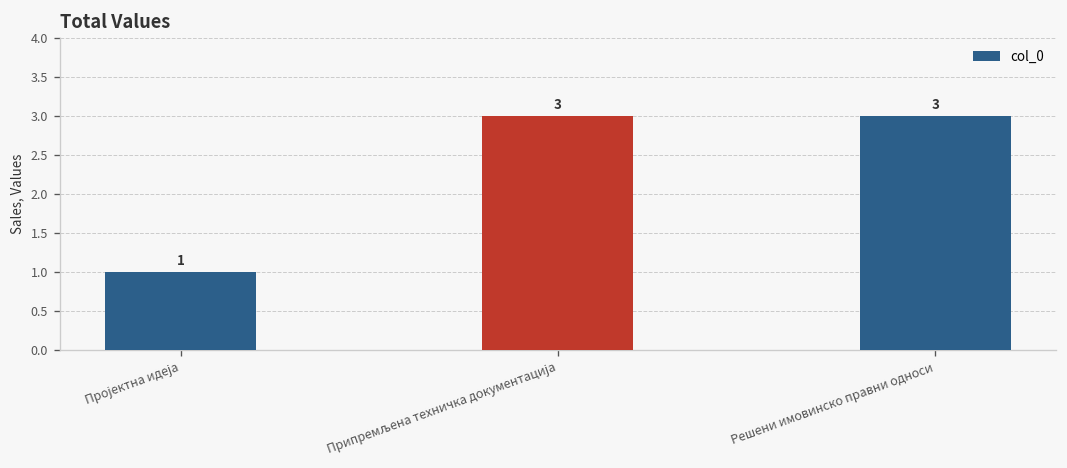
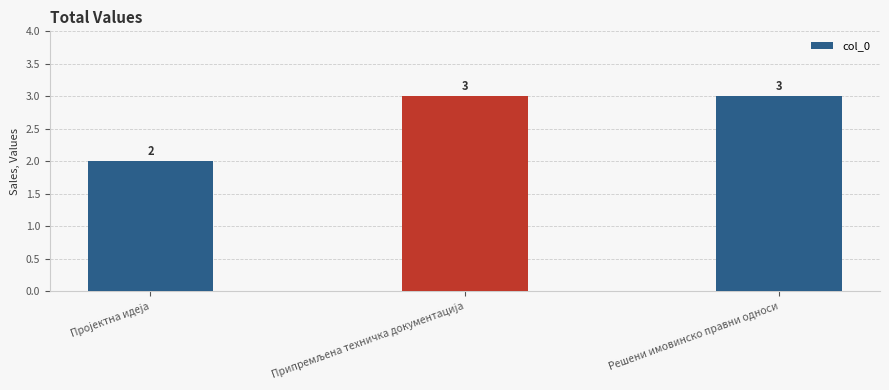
Пројектна идеја: 1 -> 2
